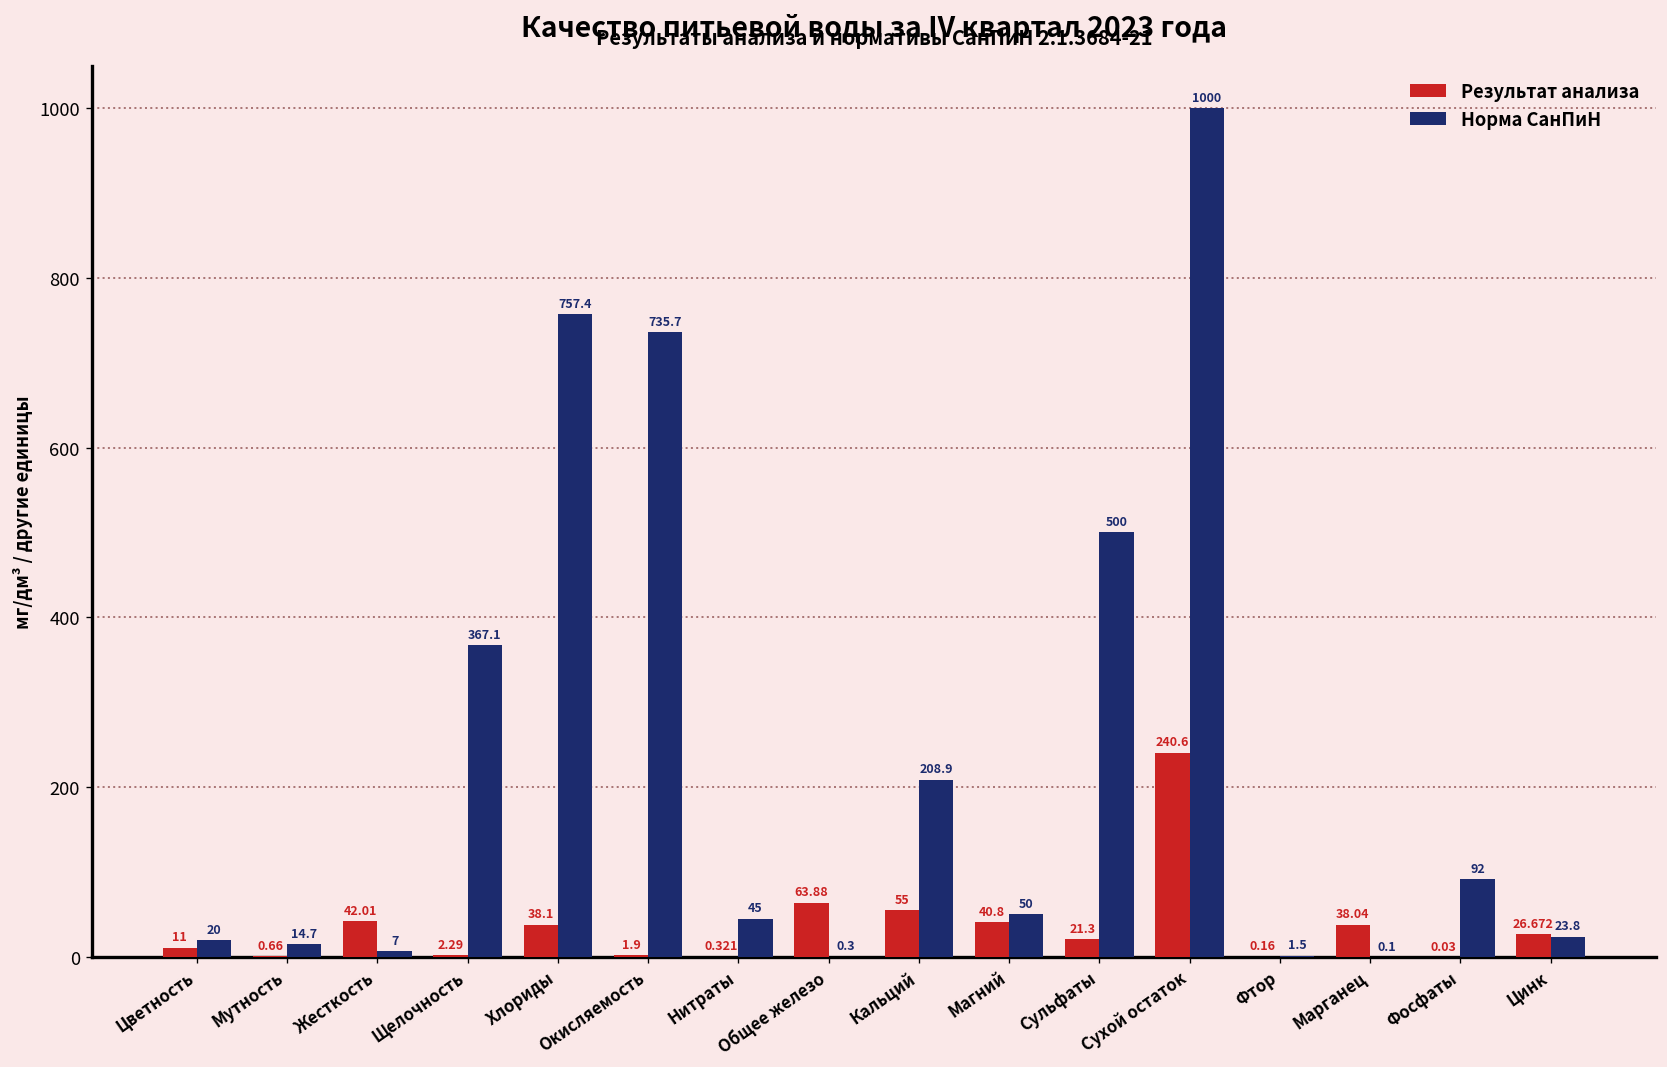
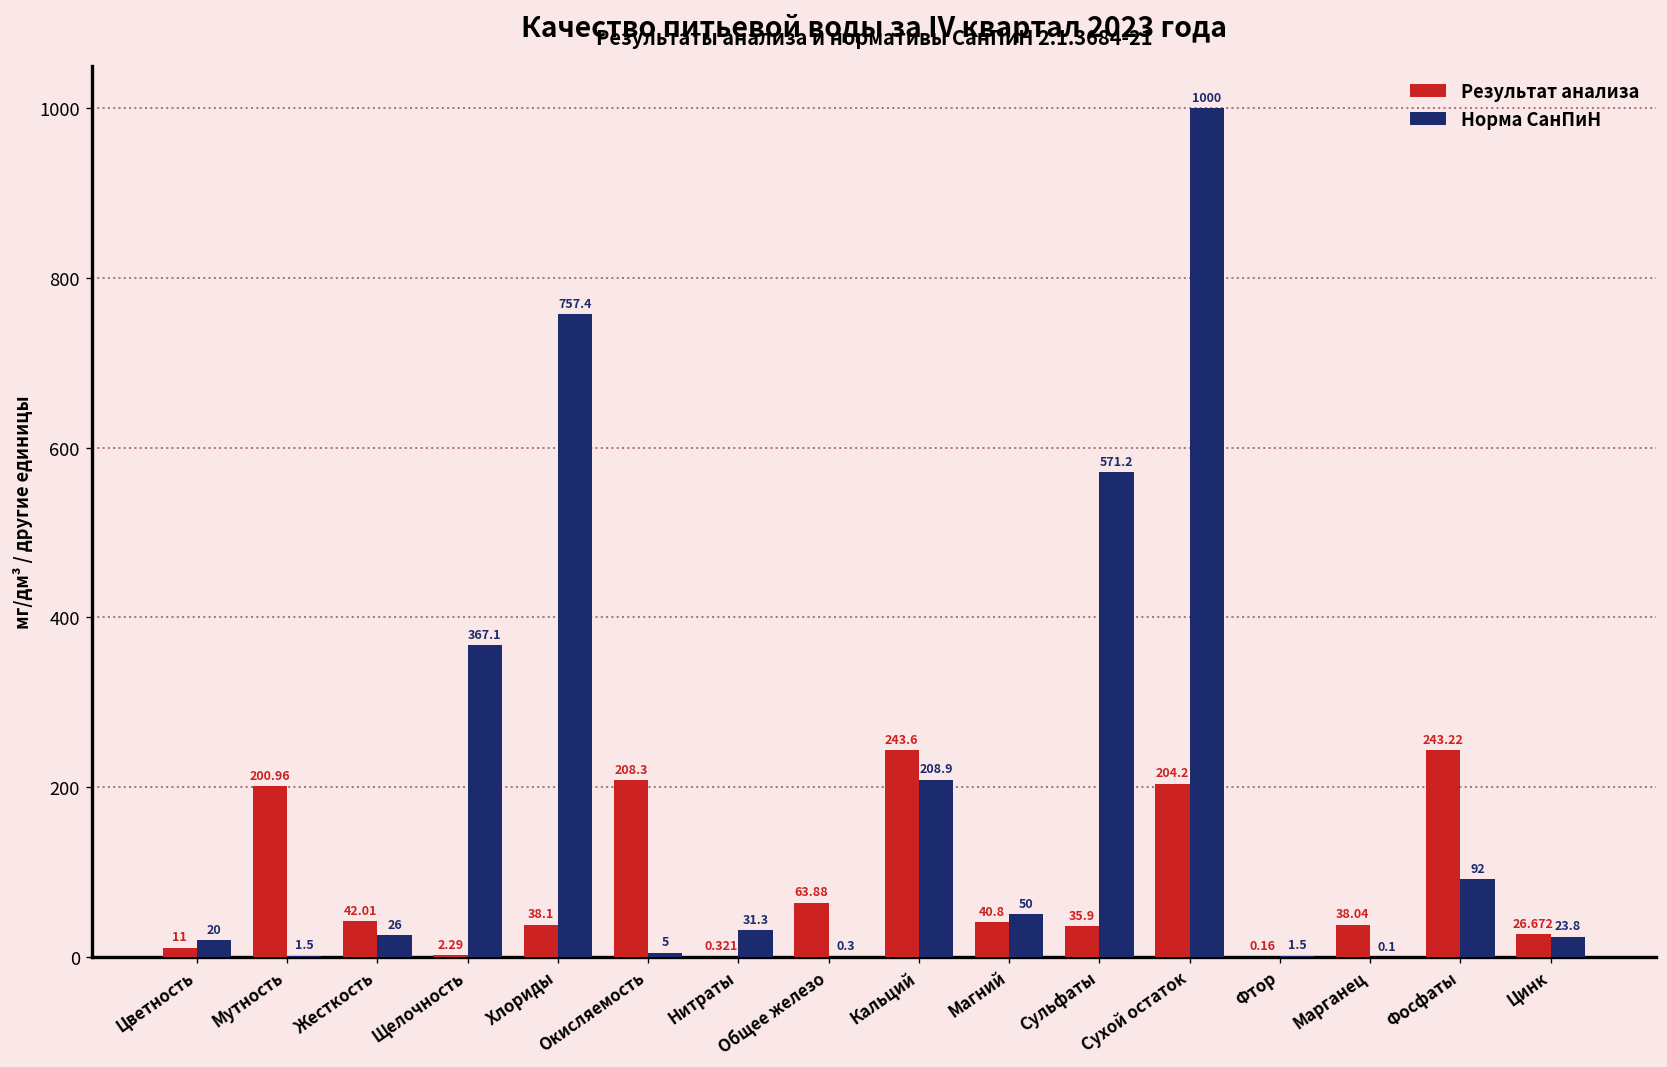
Результат анализа, Мутность: 0.66 -> 200.96
Норма СанПиН, Мутность: 14.7 -> 1.5
Норма СанПиН, Жесткость: 7 -> 26
Результат анализа, Окисляемость: 1.9 -> 208.3
Норма СанПиН, Окисляемость: 735.7 -> 5
Норма СанПиН, Нитраты: 45 -> 31.3
Результат анализа, Кальций: 55 -> 243.6
Результат анализа, Сульфаты: 21.3 -> 35.9
Норма СанПиН, Сульфаты: 500 -> 571.2
Результат анализа, Сухой остаток: 240.6 -> 204.2
Результат анализа, Фосфаты: 0.03 -> 243.22
